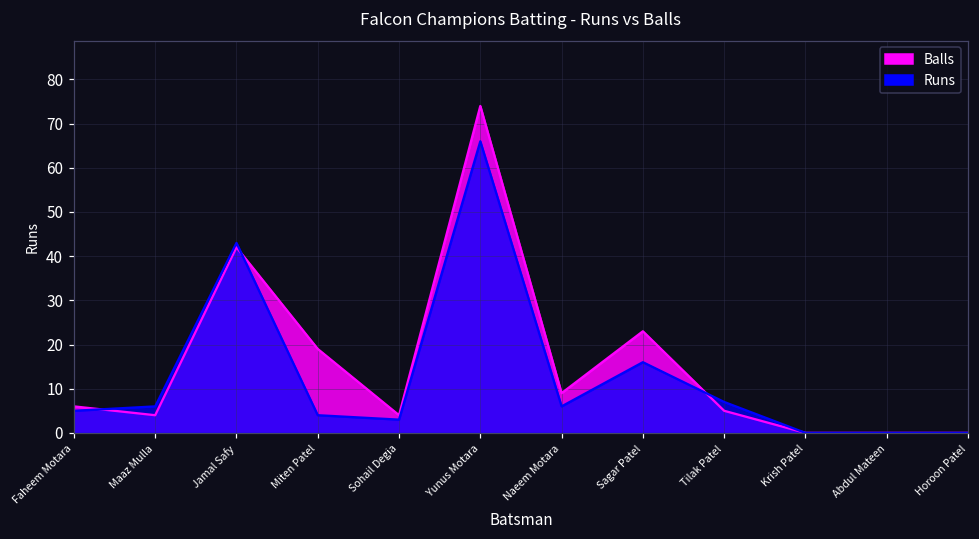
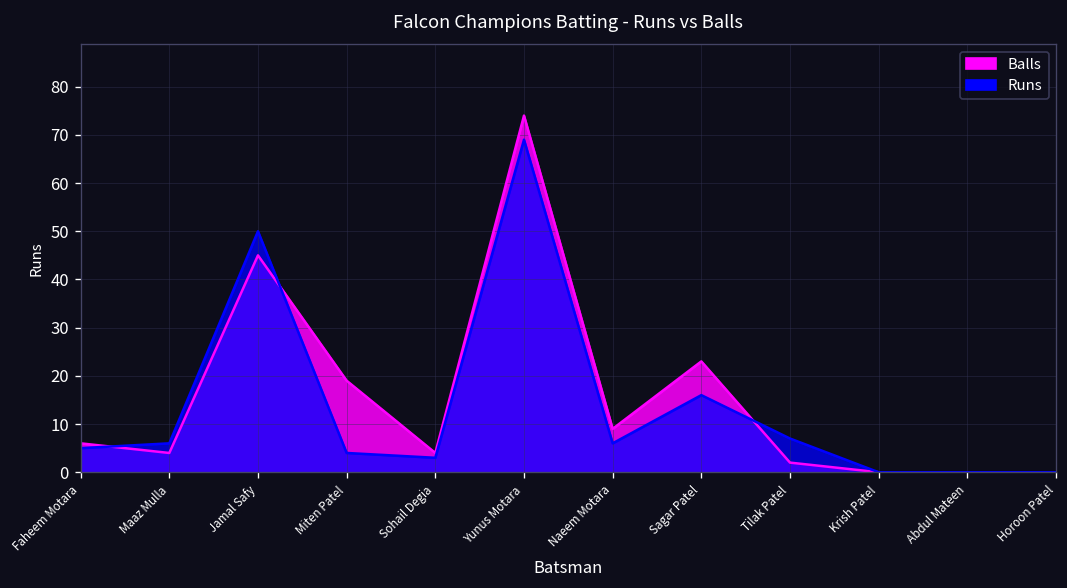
Balls, Jamal Safy: 42 -> 45
Runs, Jamal Safy: 43 -> 50
Runs, Yunus Motara: 66 -> 69
Balls, Tilak Patel: 5 -> 2
